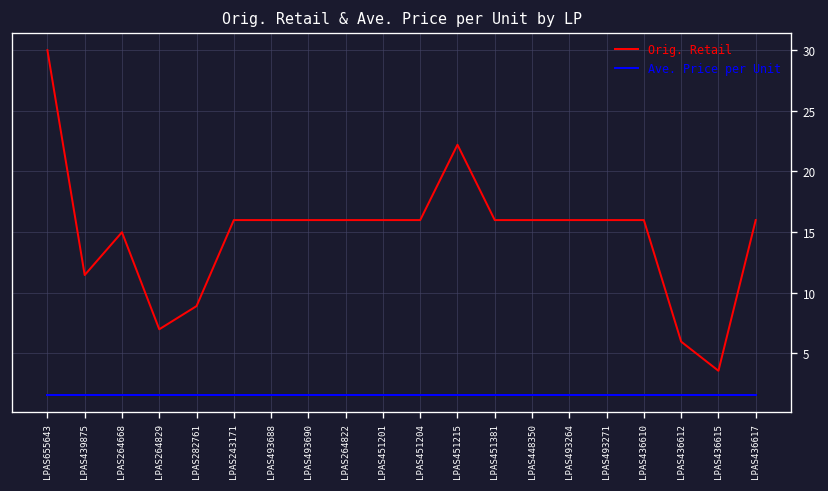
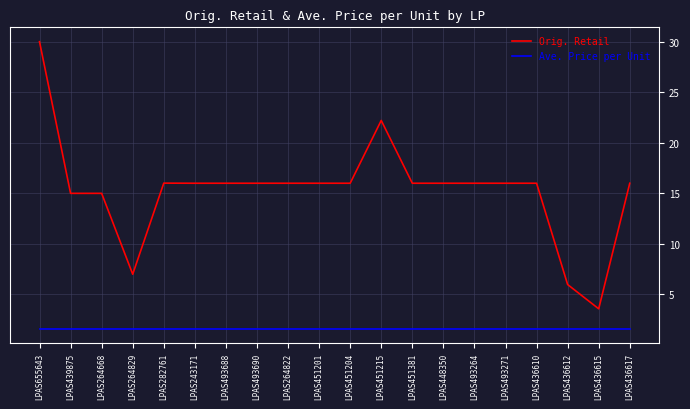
Orig. Retail, LPAS439875: 11.5 -> 15.0
Orig. Retail, LPAS282761: 8.9 -> 16.0
